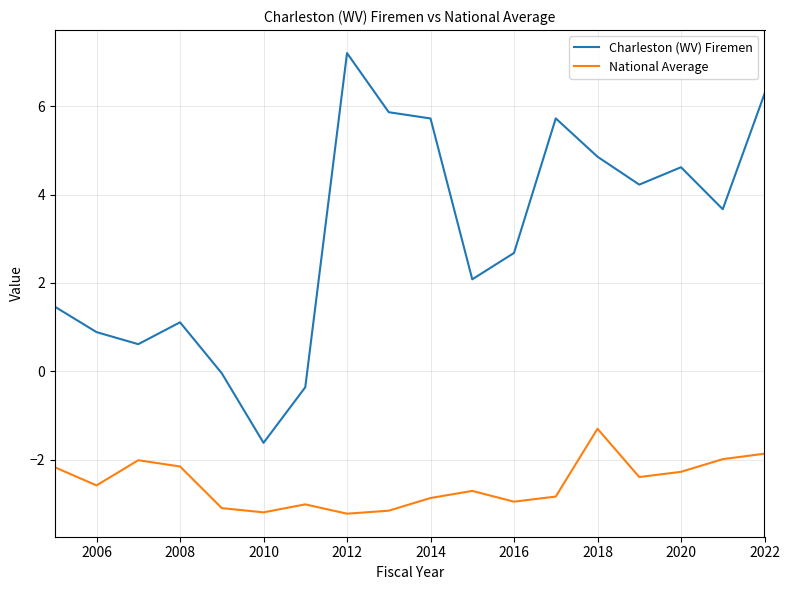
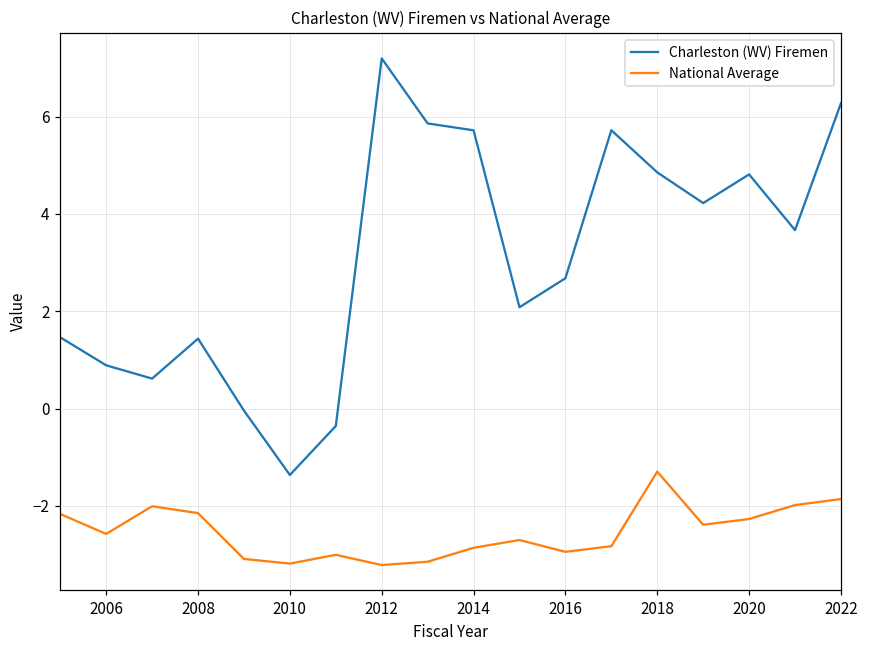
Charleston (WV) Firemen, 2008: 1.1 -> 1.4
Charleston (WV) Firemen, 2010: -1.6 -> -1.4
Charleston (WV) Firemen, 2020: 4.6 -> 4.8
